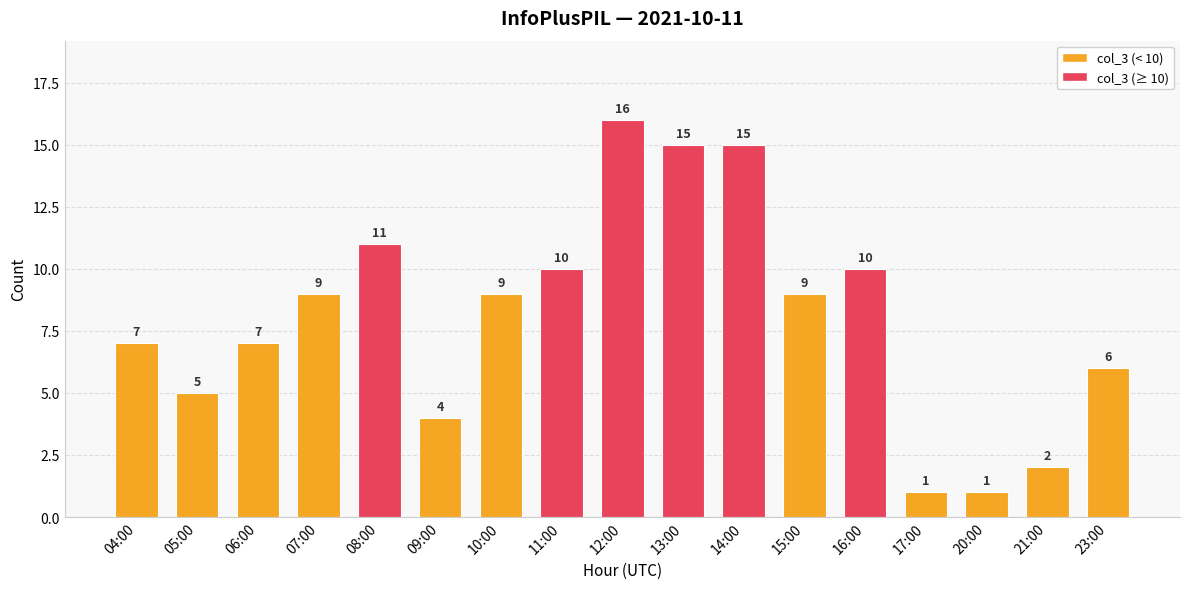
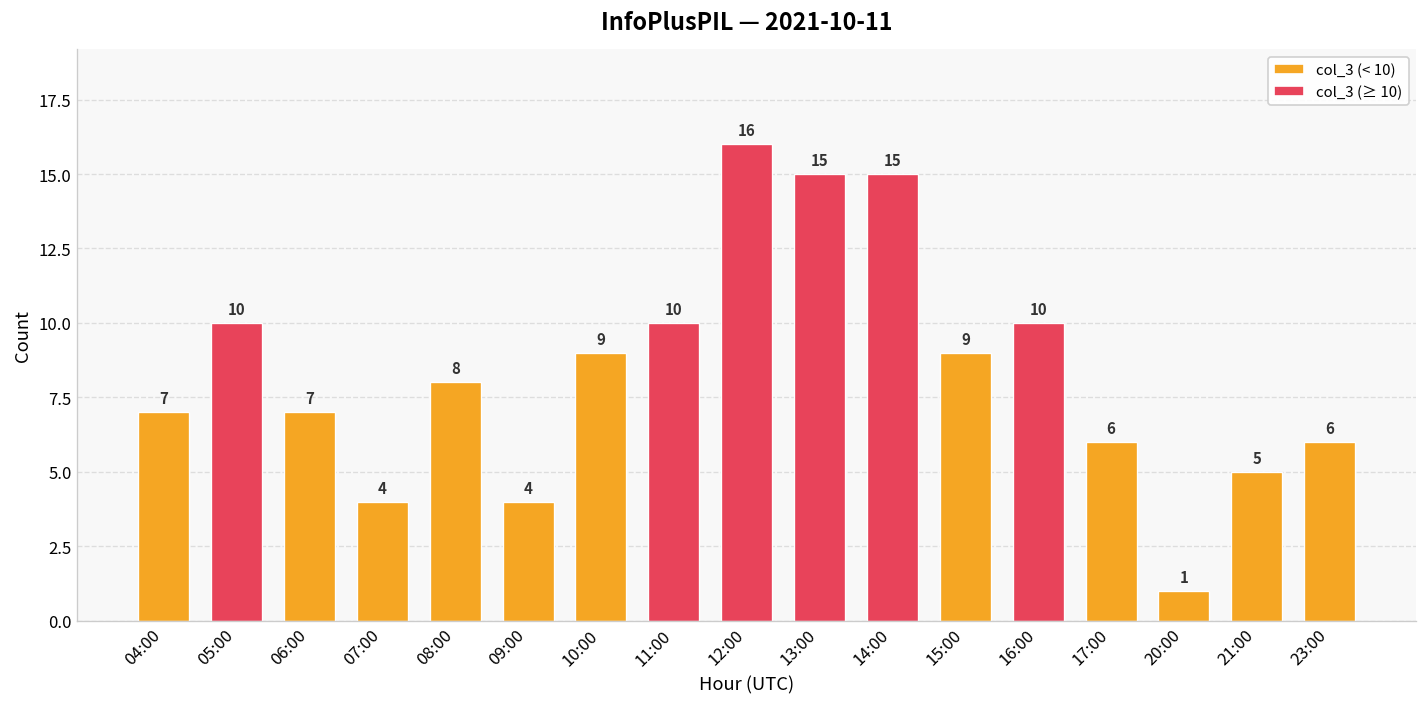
05:00: 5 -> 10
07:00: 9 -> 4
08:00: 11 -> 8
17:00: 1 -> 6
21:00: 2 -> 5
